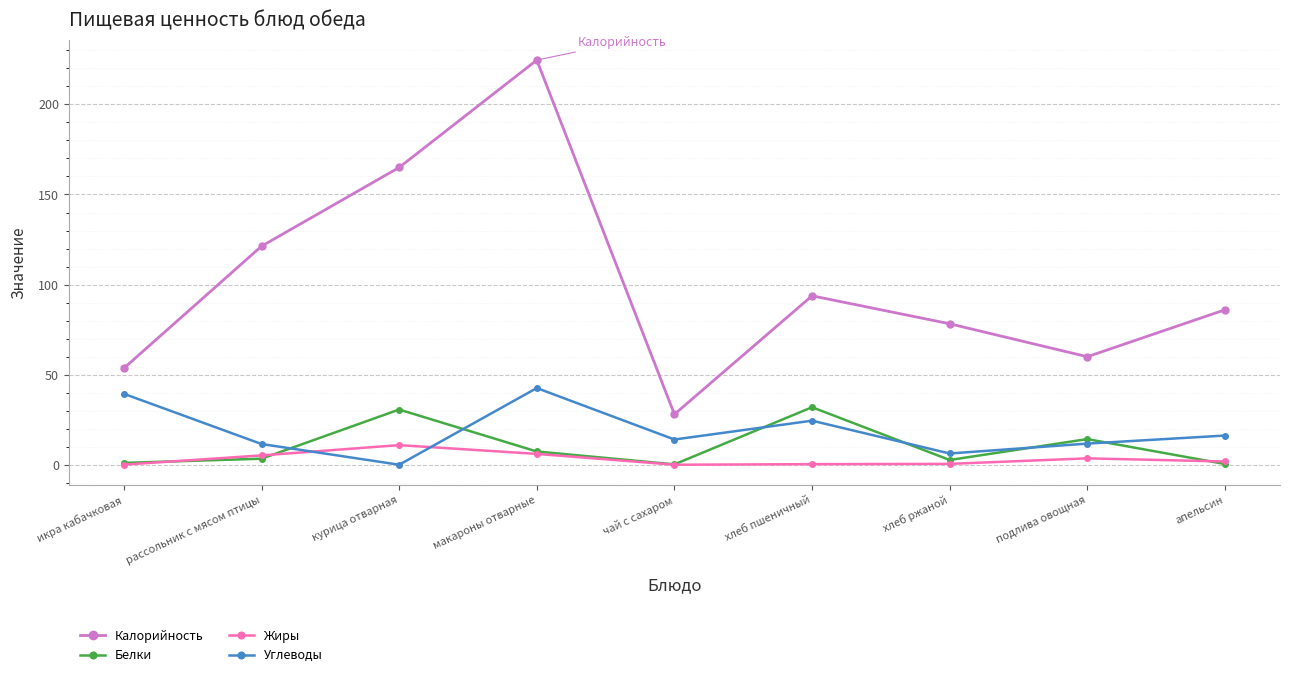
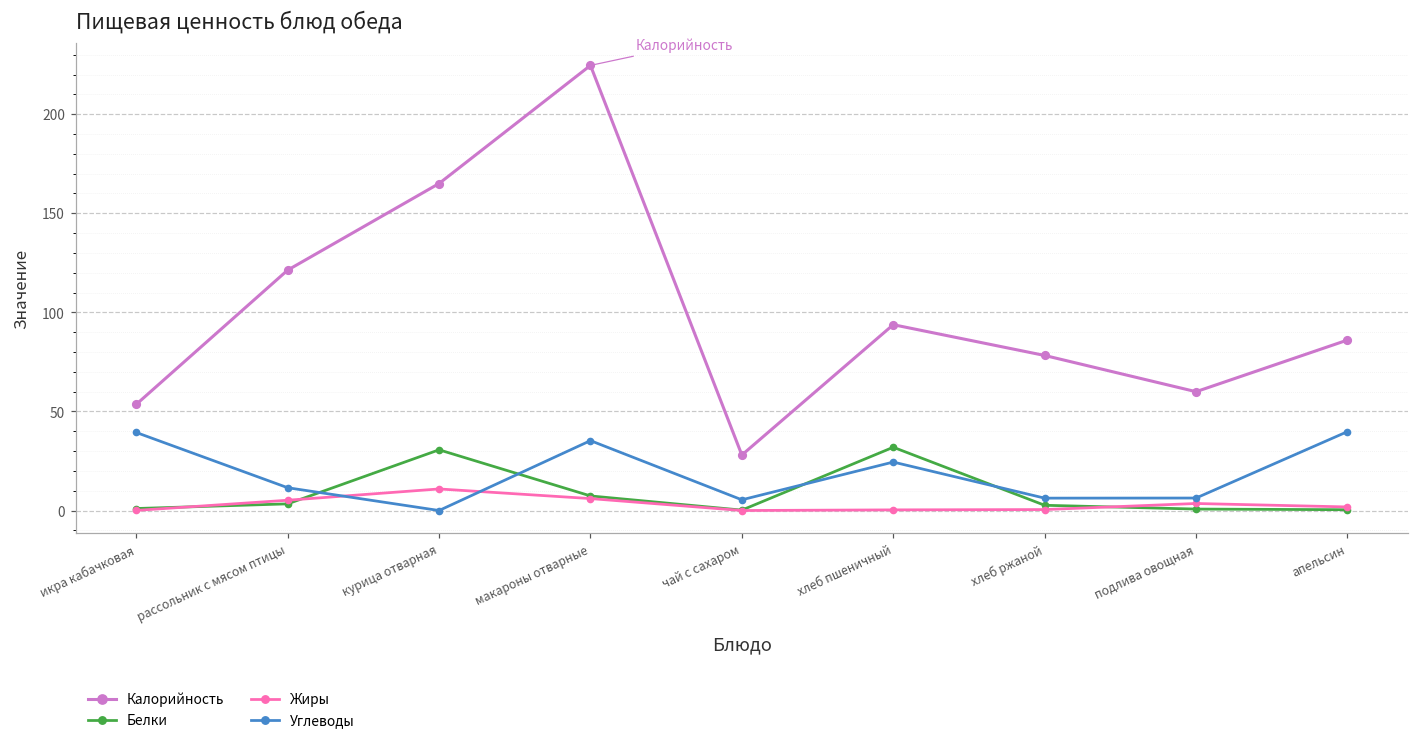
Углеводы, макароны отварные: 43 -> 35
Углеводы, чай с сахаром: 14 -> 5
Белки, подлива овощная: 14 -> 1
Углеводы, подлива овощная: 12 -> 6
Углеводы, апельсин: 16 -> 40
